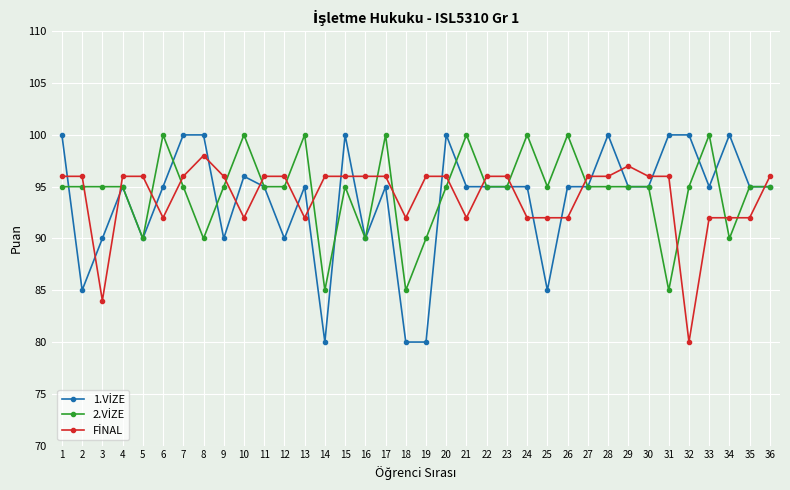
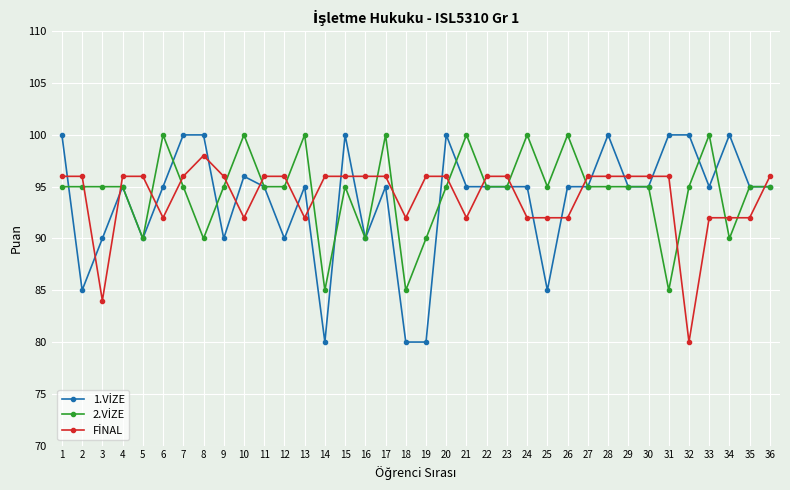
FİNAL, 29: 97 -> 96
